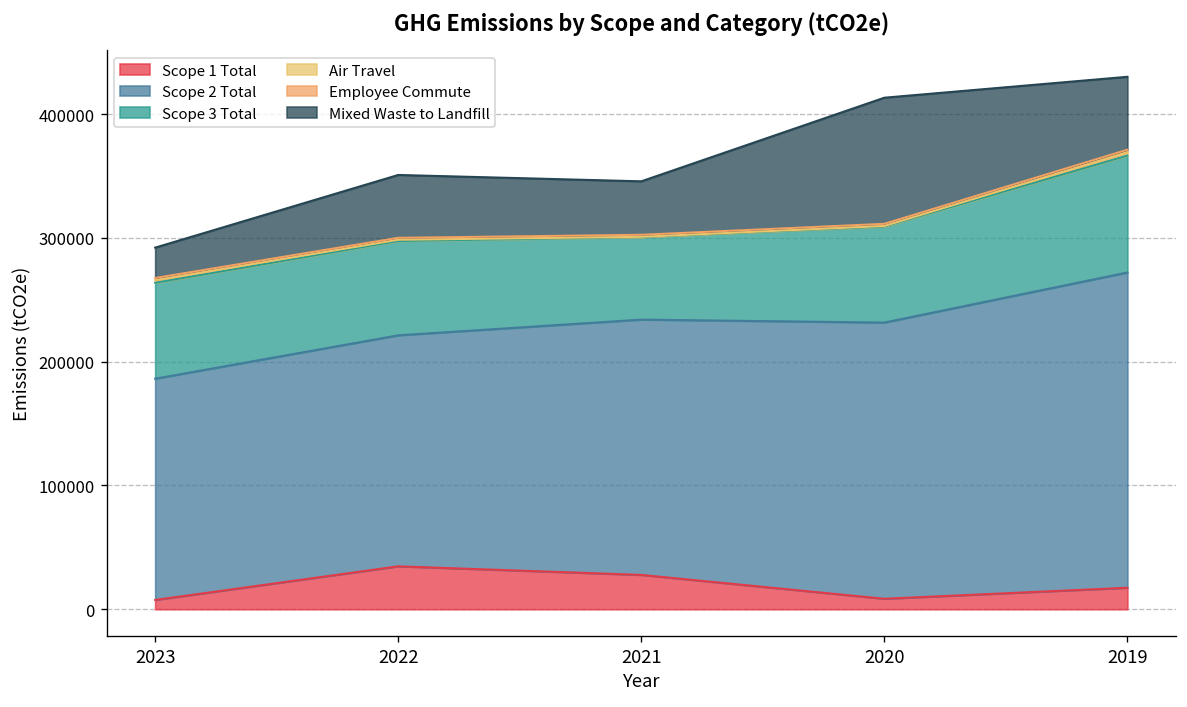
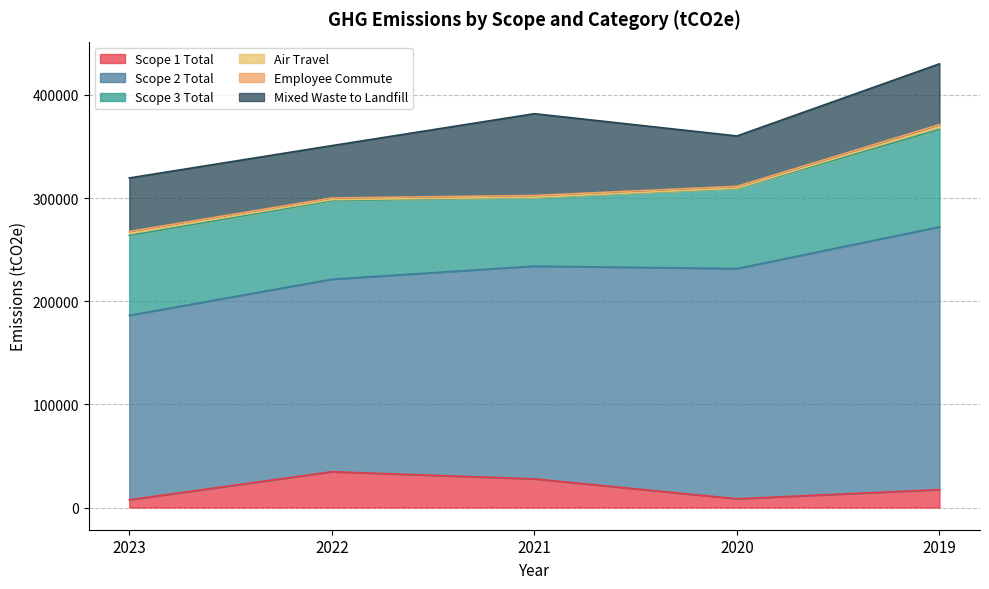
Mixed Waste to Landfill, 2023: 25000 -> 52000
Mixed Waste to Landfill, 2021: 43000 -> 79000
Mixed Waste to Landfill, 2020: 102000 -> 49000
